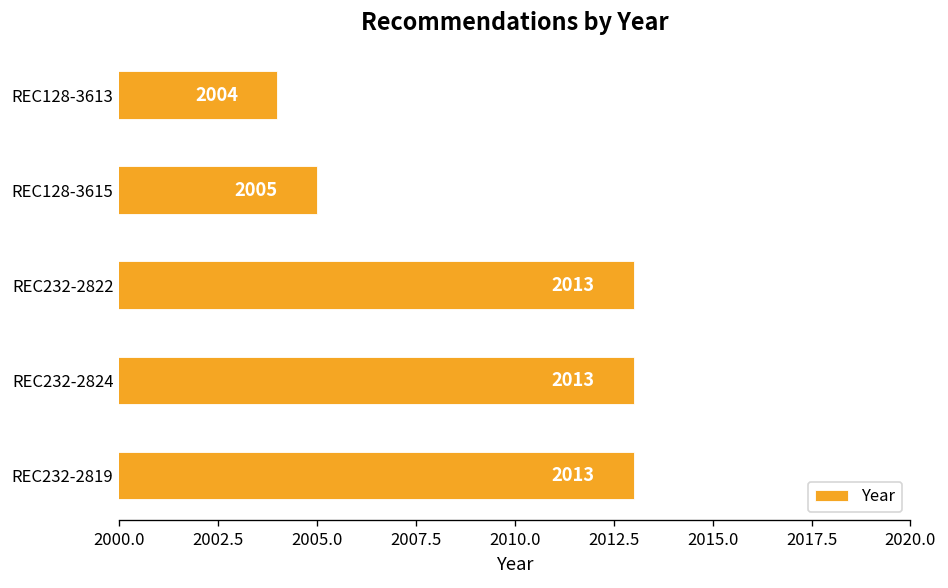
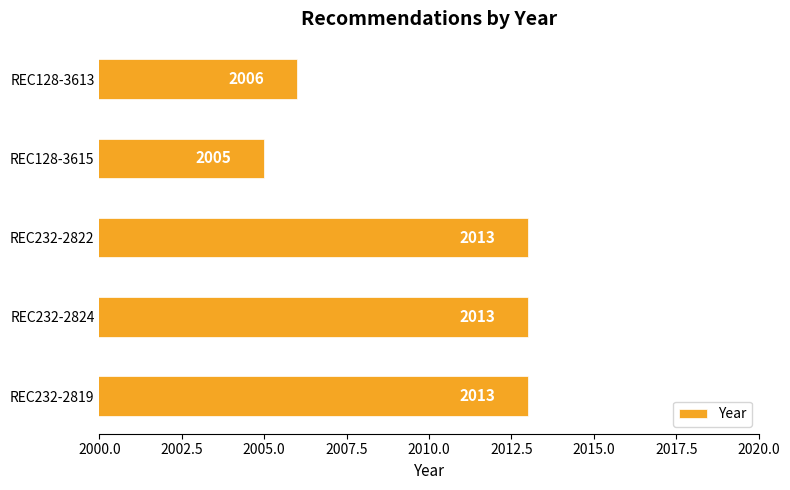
REC128-3613: 2004 -> 2006
